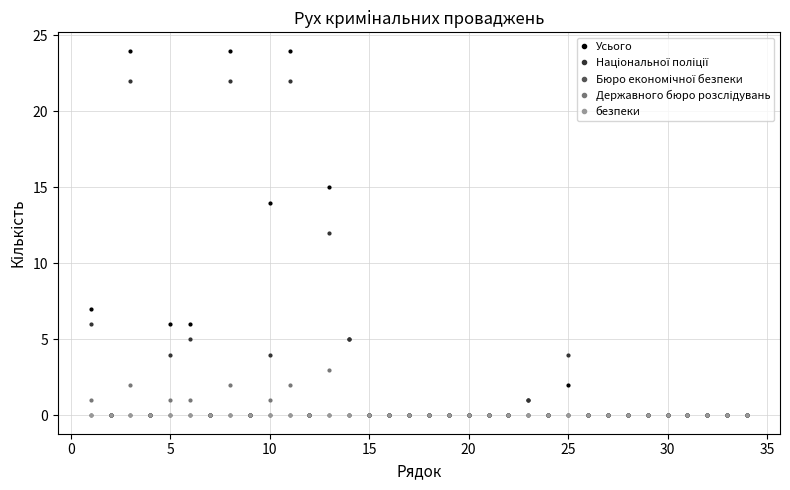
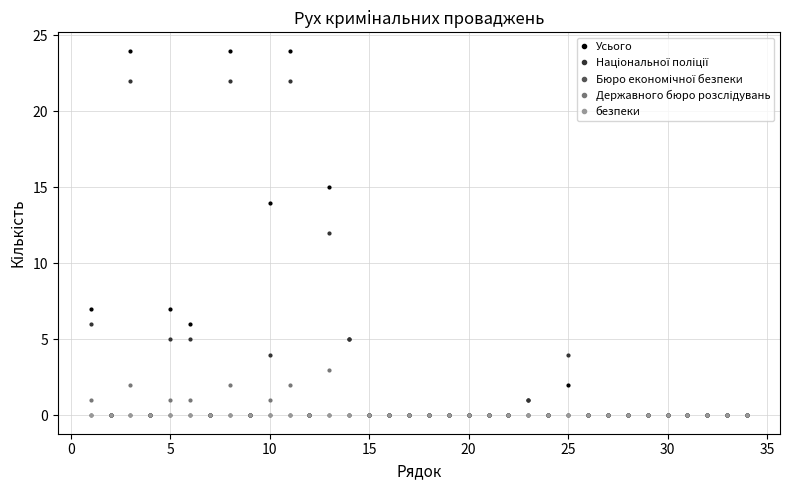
Усього, 5: 6 -> 7
Національної поліції, 5: 4 -> 5
